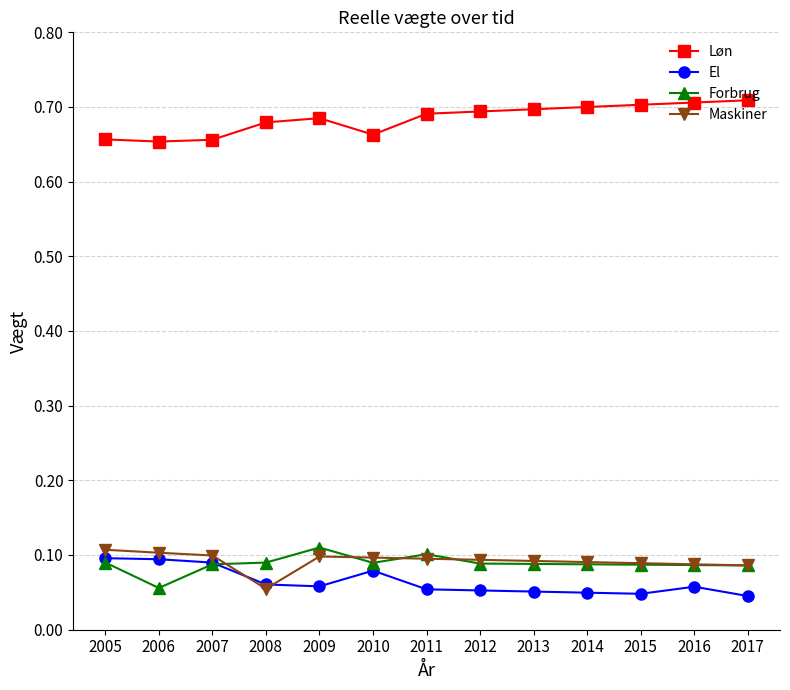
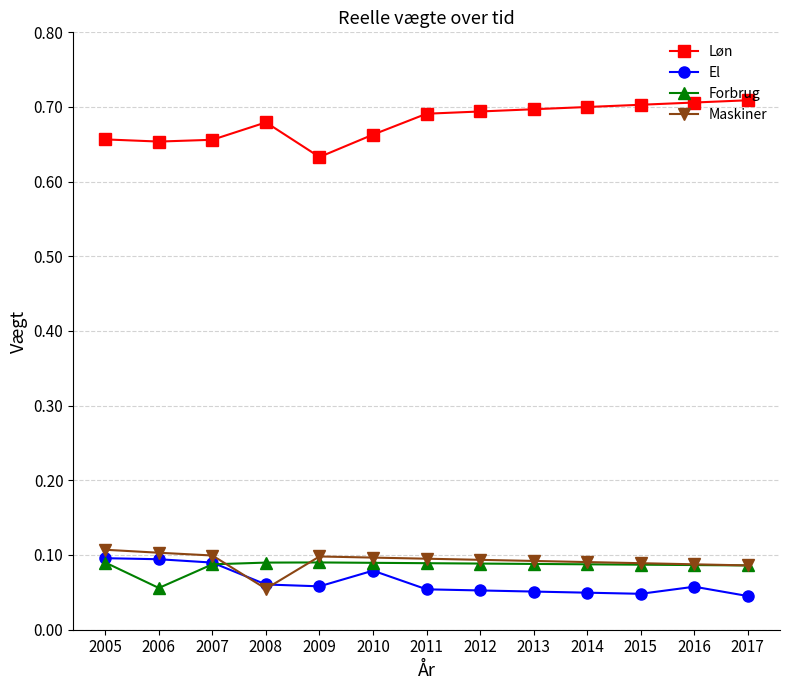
Løn, 2009: 0.69 -> 0.63
Forbrug, 2009: 0.11 -> 0.09
Forbrug, 2011: 0.10 -> 0.09
